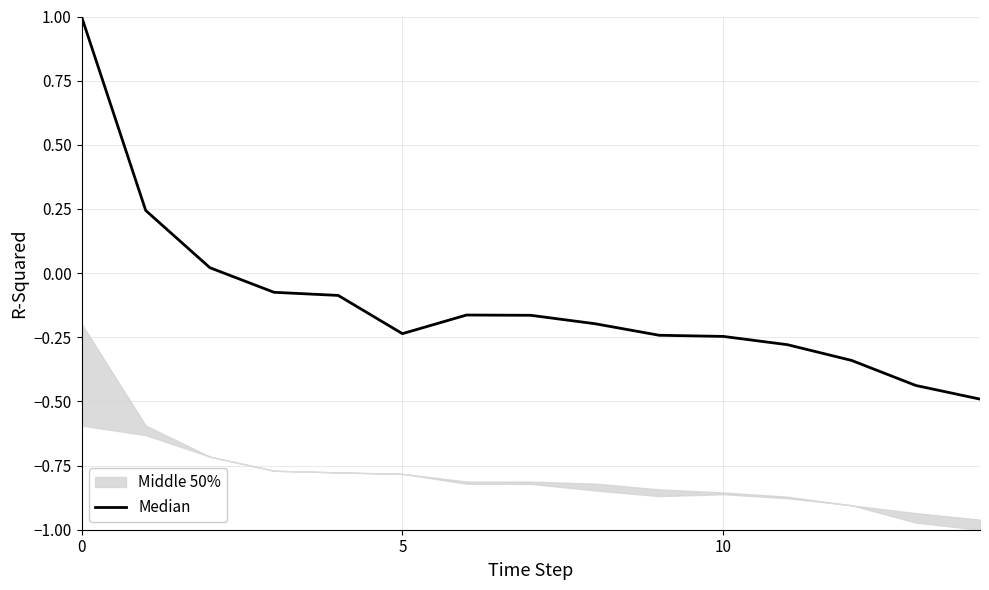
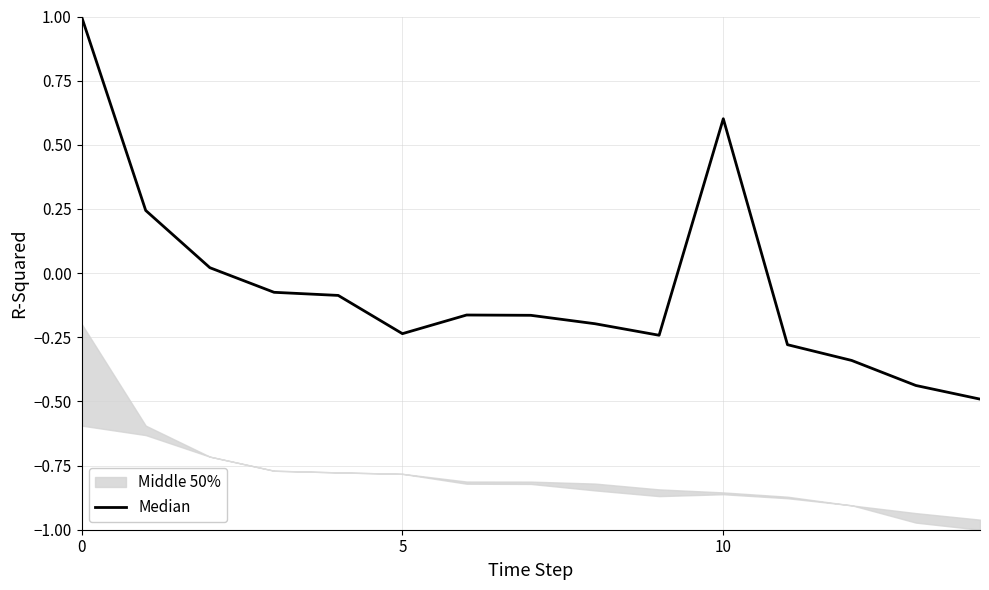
Median, 10: -0.25 -> 0.60
